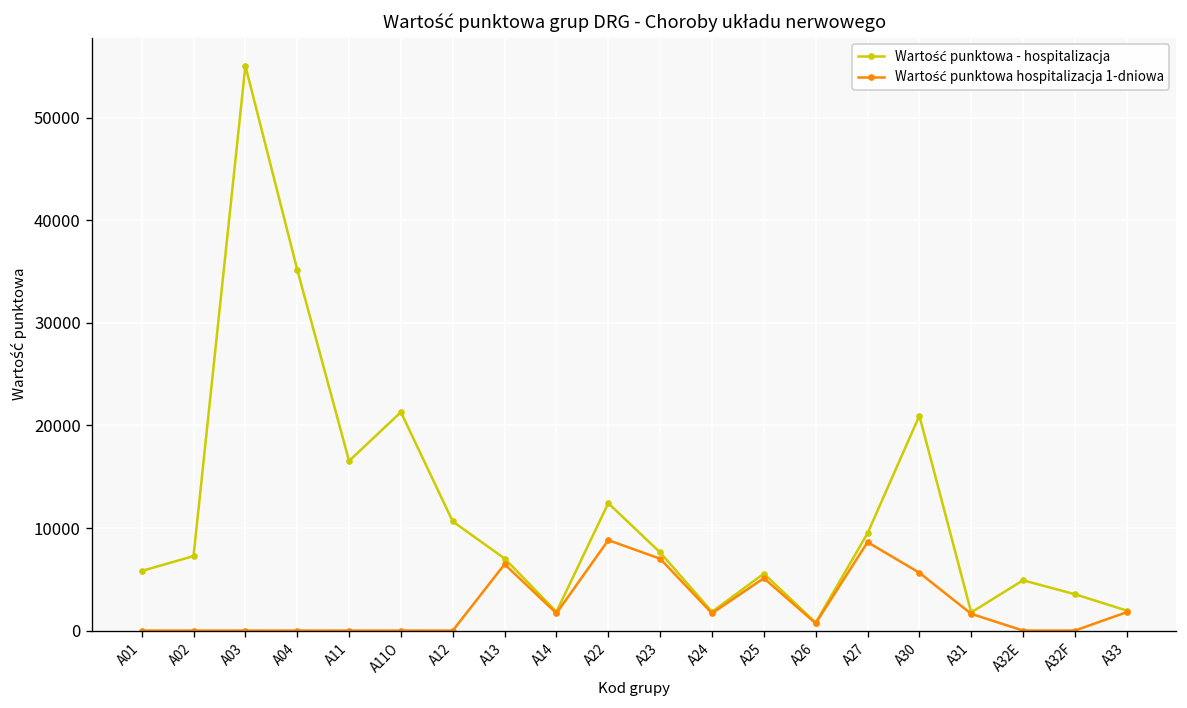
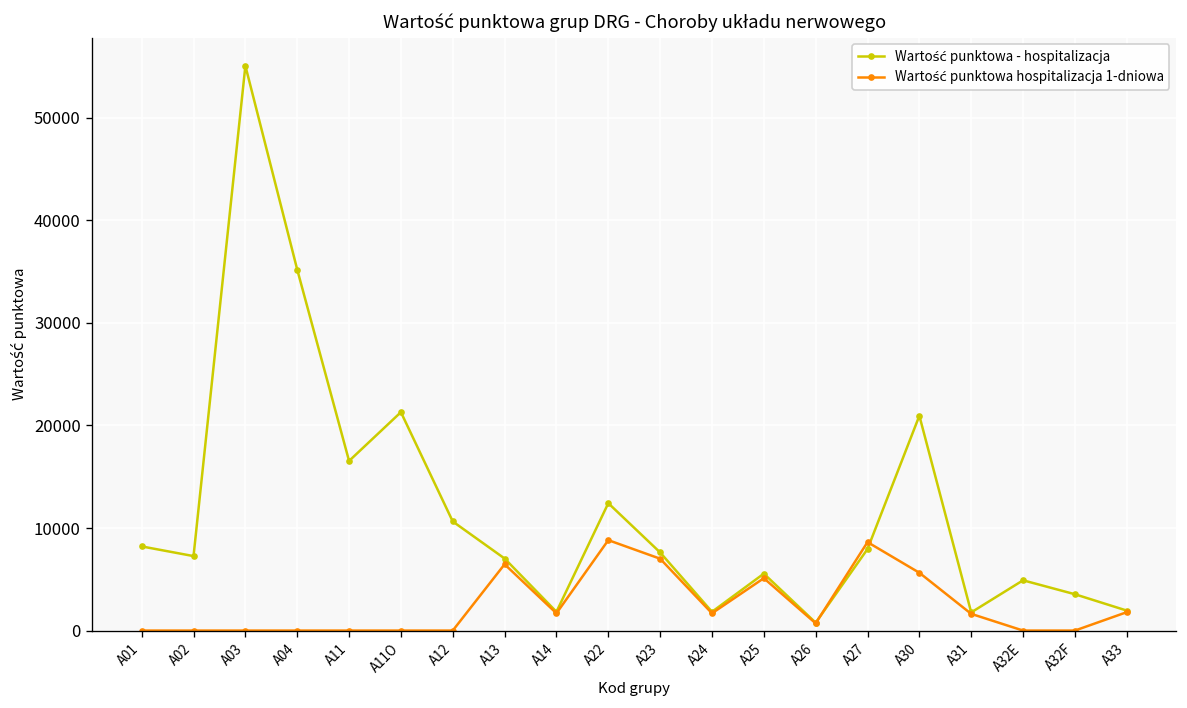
Wartość punktowa - hospitalizacja, A01: 6000 -> 8000
Wartość punktowa - hospitalizacja, A27: 9000 -> 8000
